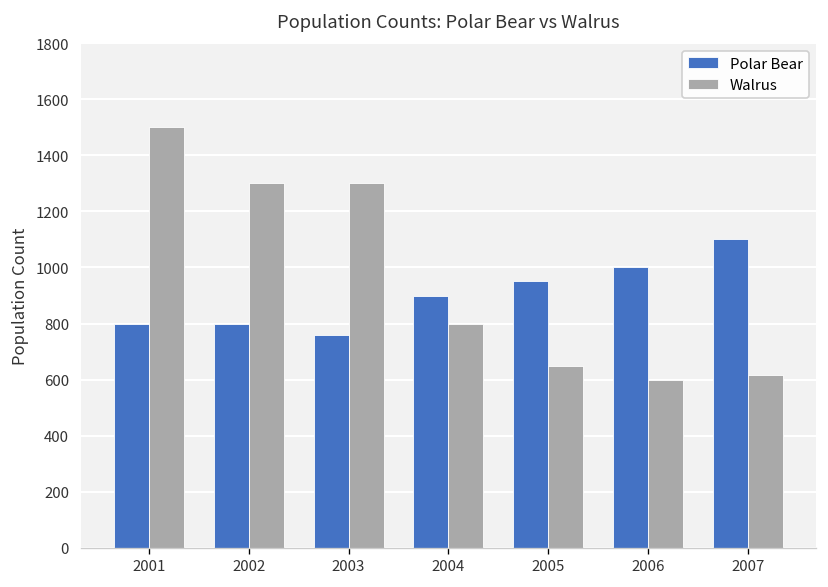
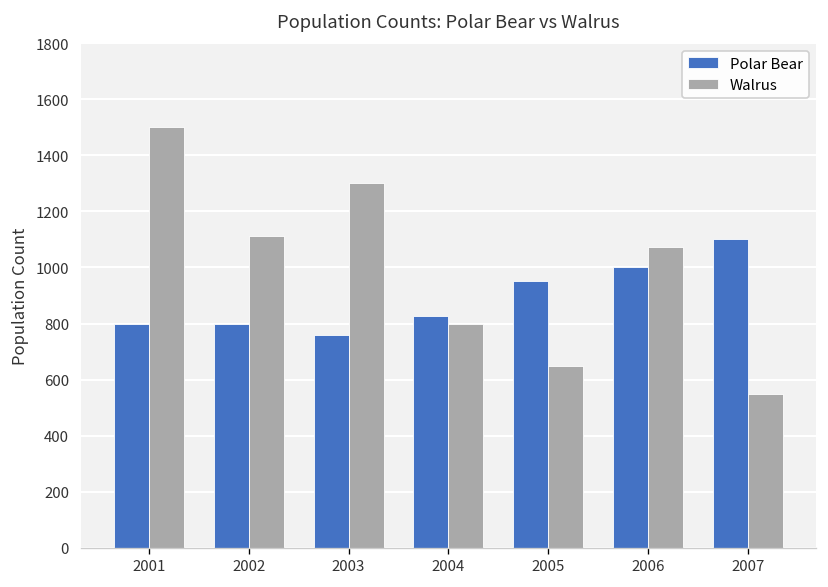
Walrus, 2002: 1300 -> 1110
Polar Bear, 2004: 900 -> 830
Walrus, 2006: 600 -> 1070
Walrus, 2007: 620 -> 550
